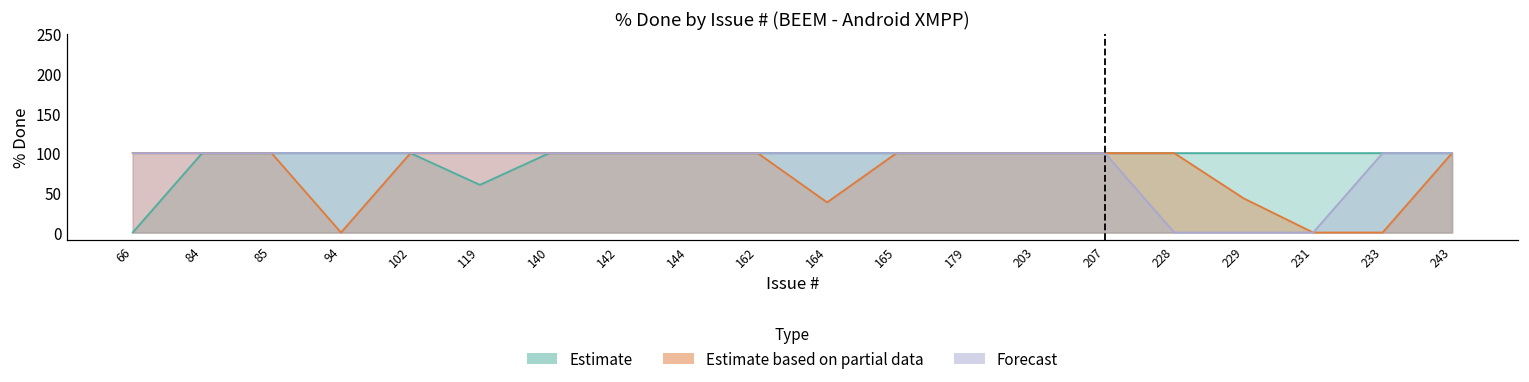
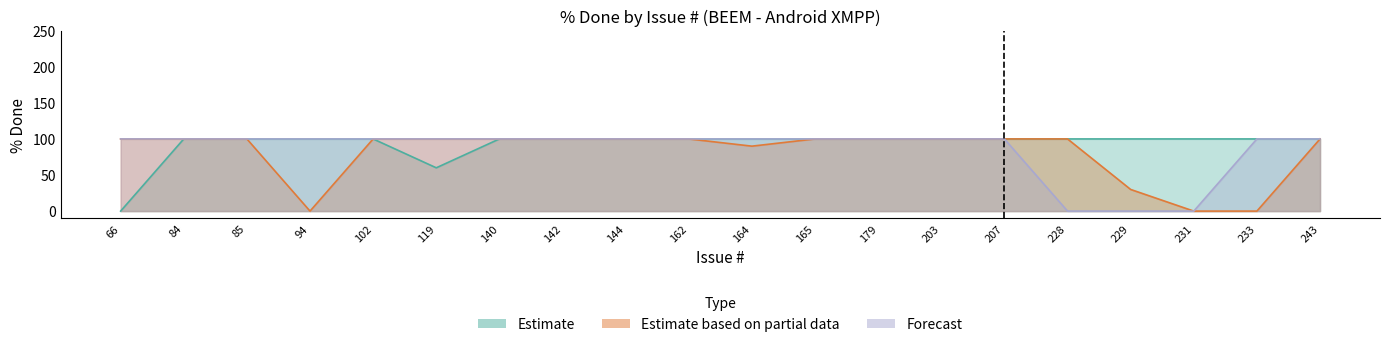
Estimate based on partial data, 164: 40 -> 90
Estimate based on partial data, 229: 40 -> 30
